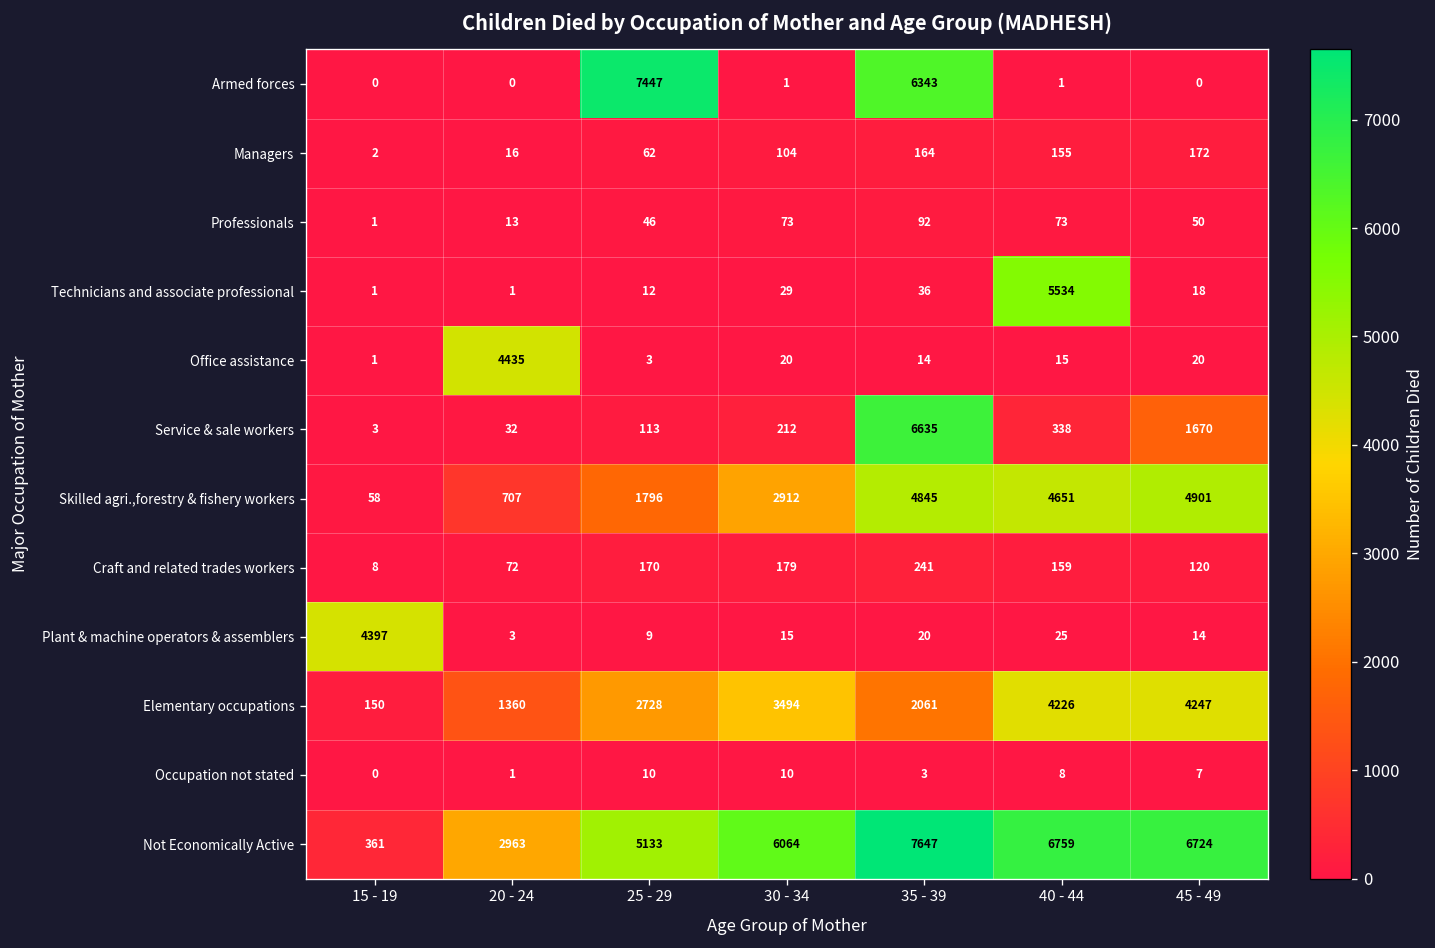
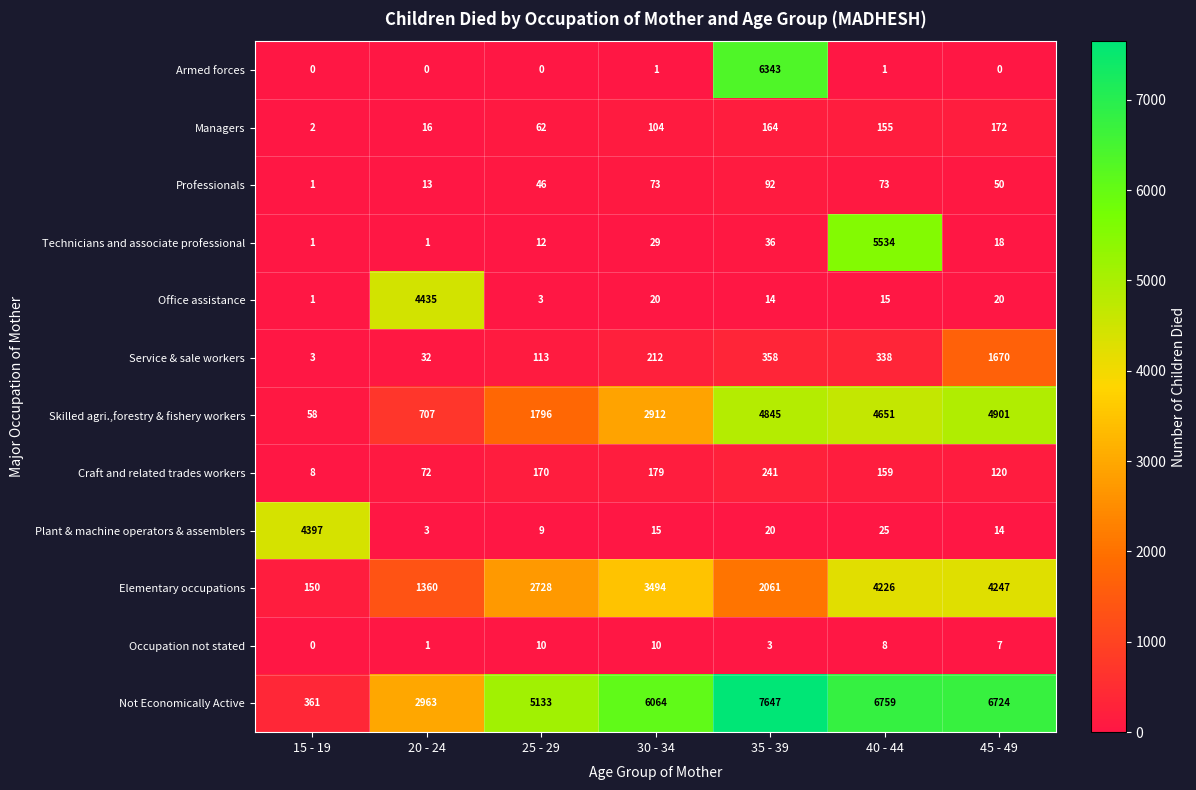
Armed forces, 25 - 29: 7447 -> 0
Service & sale workers, 35 - 39: 6635 -> 358
